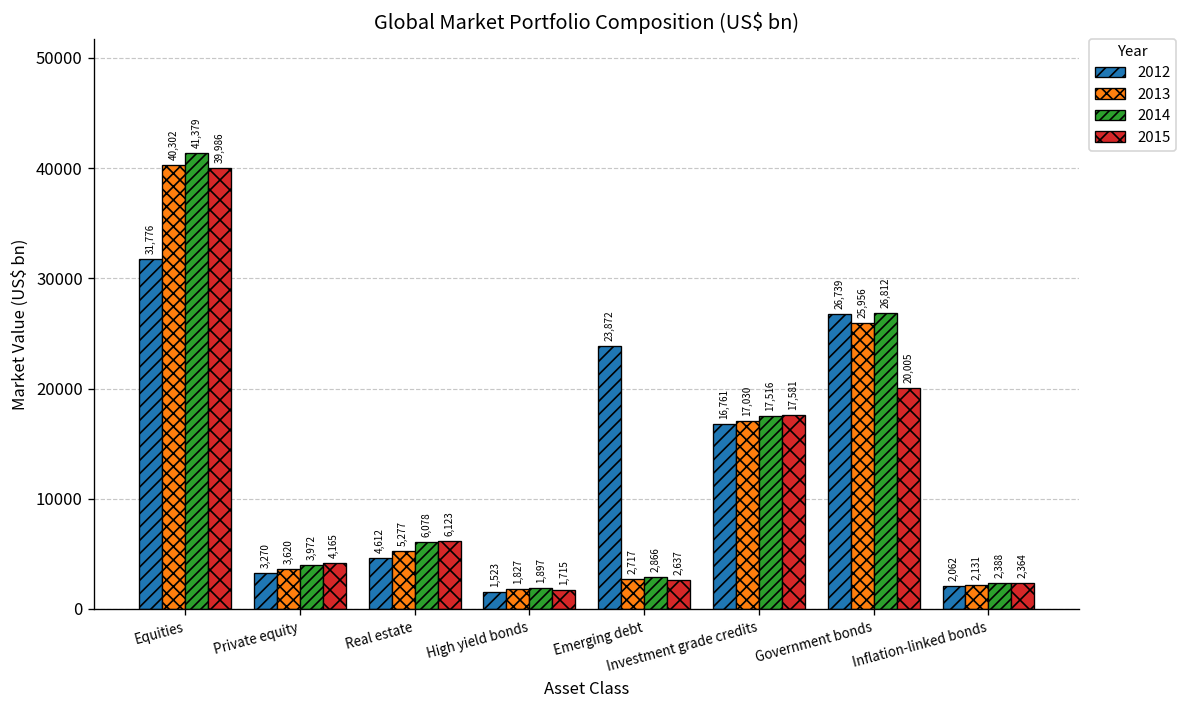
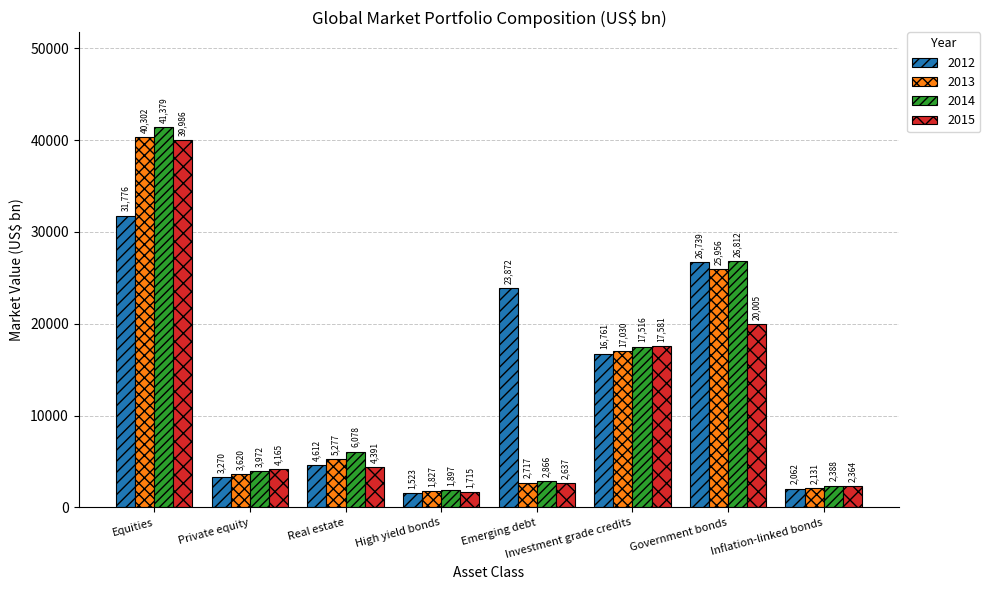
2015, Real estate: 6,123 -> 4,391
